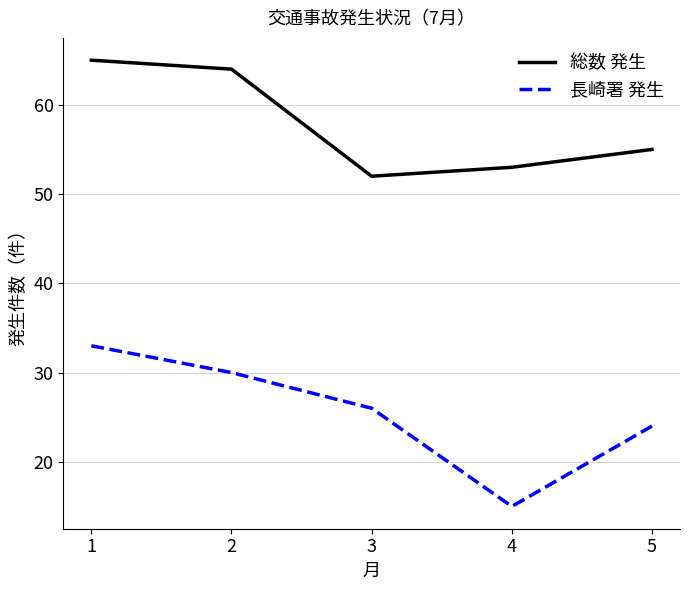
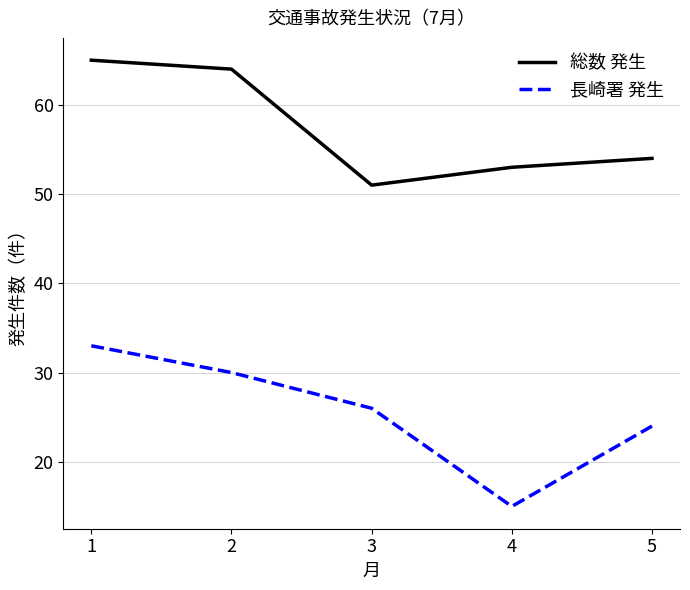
総数 発生, 3: 52 -> 51
総数 発生, 5: 55 -> 54
